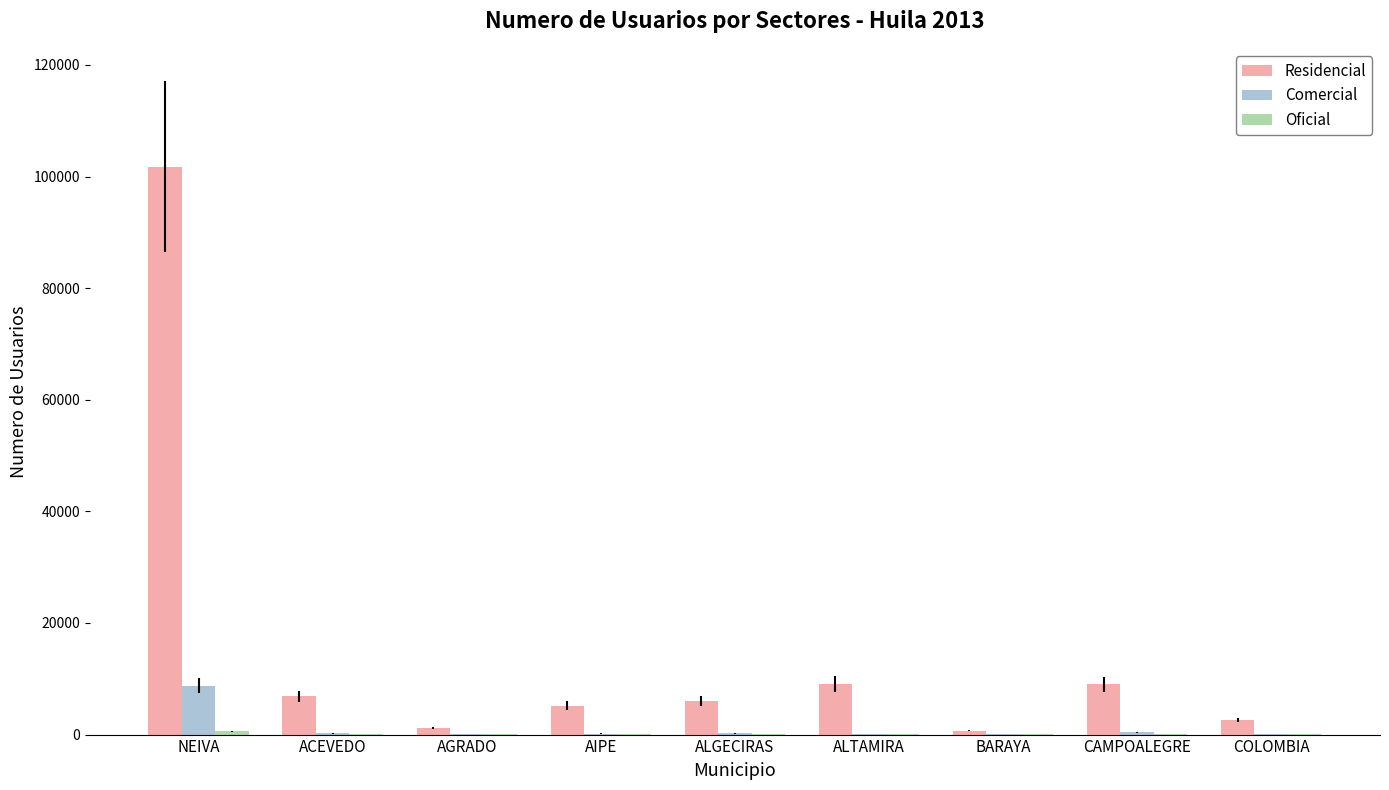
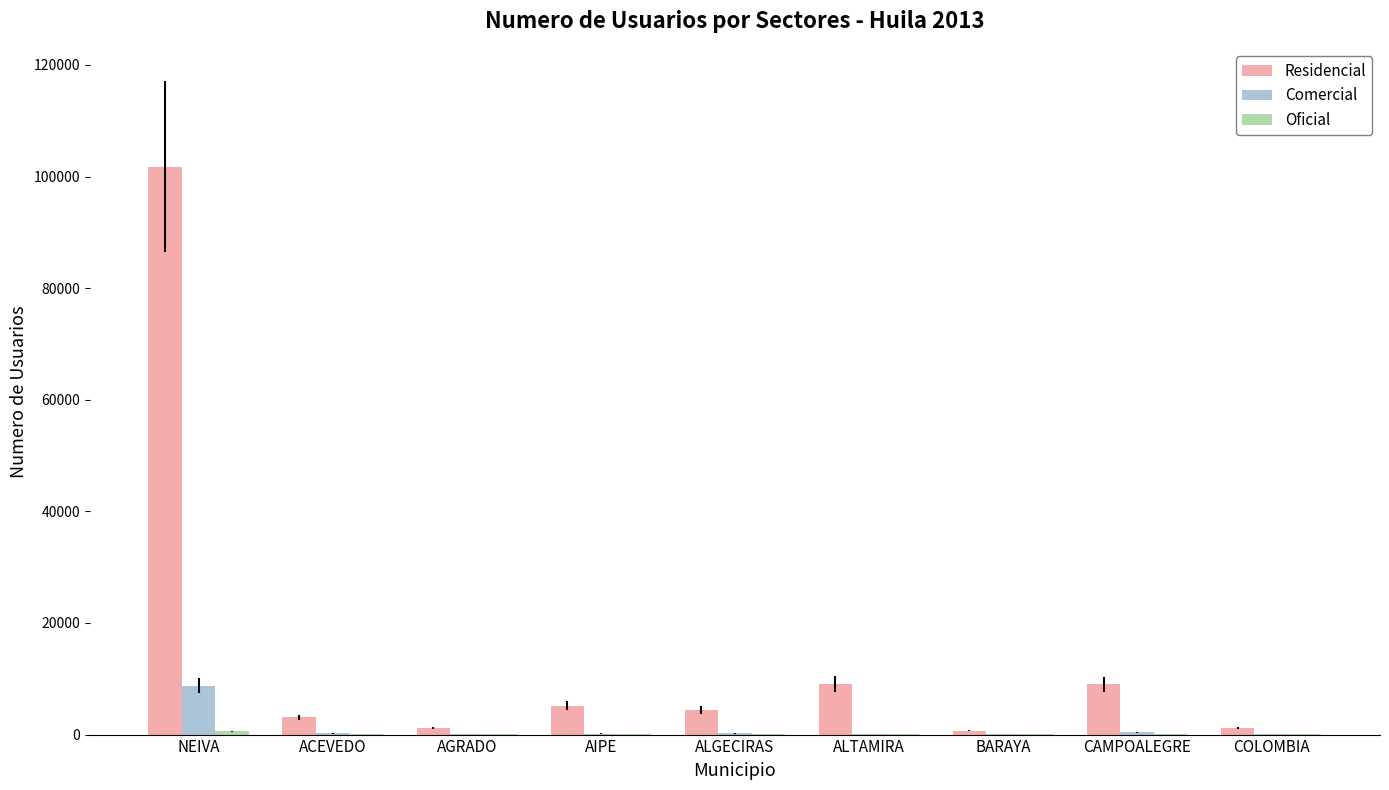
Residencial, ACEVEDO: 7000 -> 3000
Residencial, ALGECIRAS: 6000 -> 4000
Residencial, COLOMBIA: 3000 -> 1000
